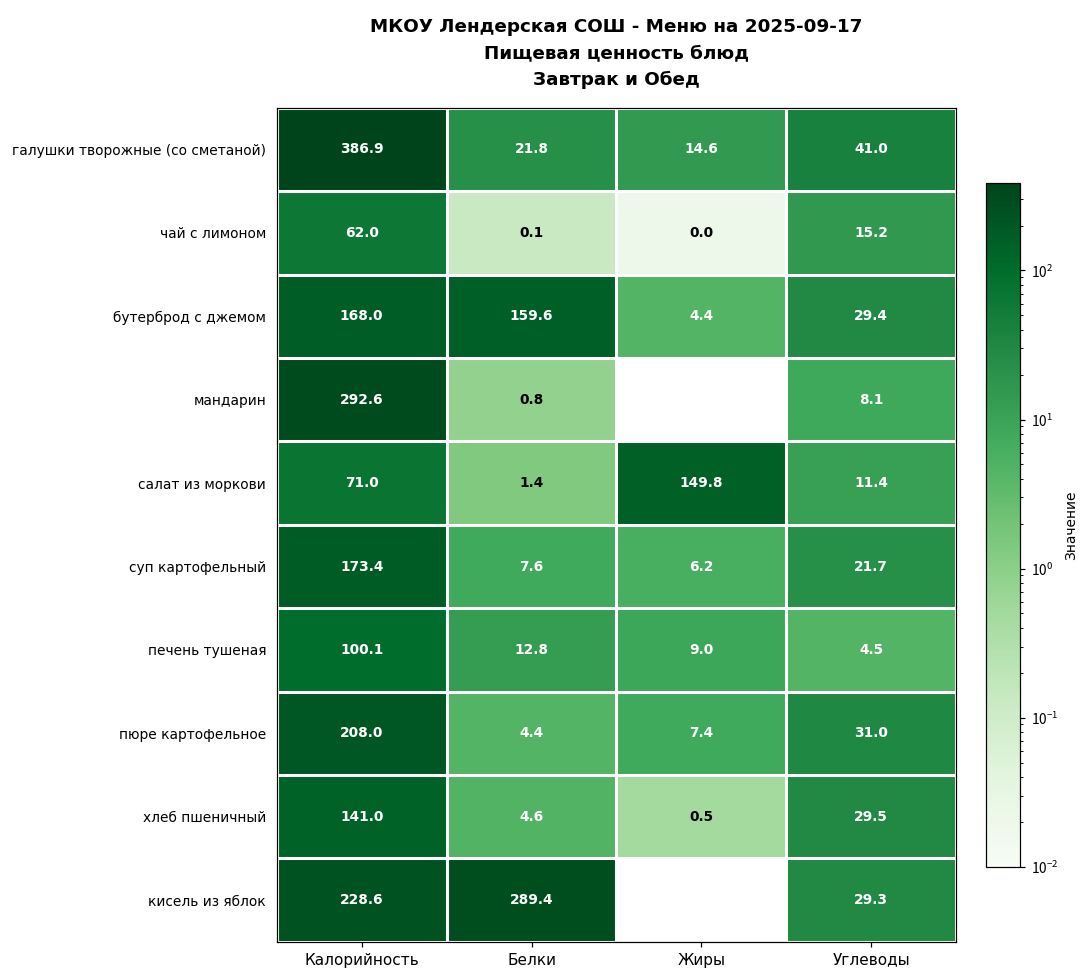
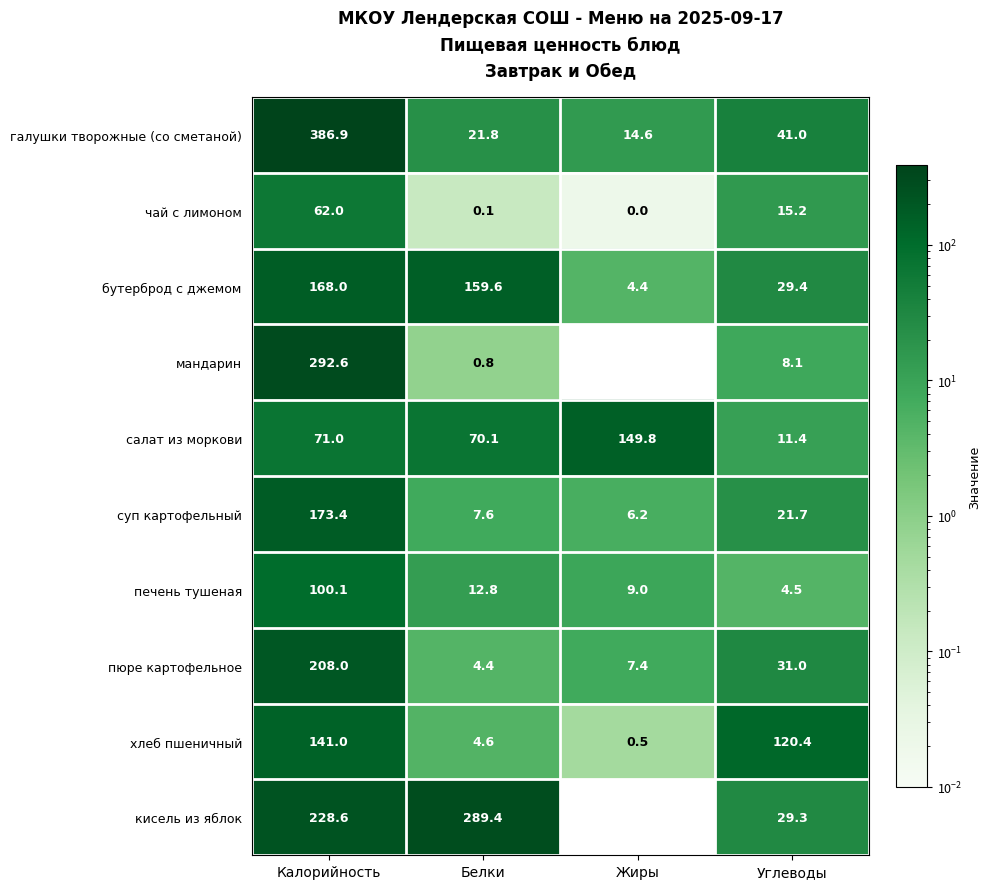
салат из моркови, Белки: 1.4 -> 70.1
хлеб пшеничный, Углеводы: 29.5 -> 120.4
